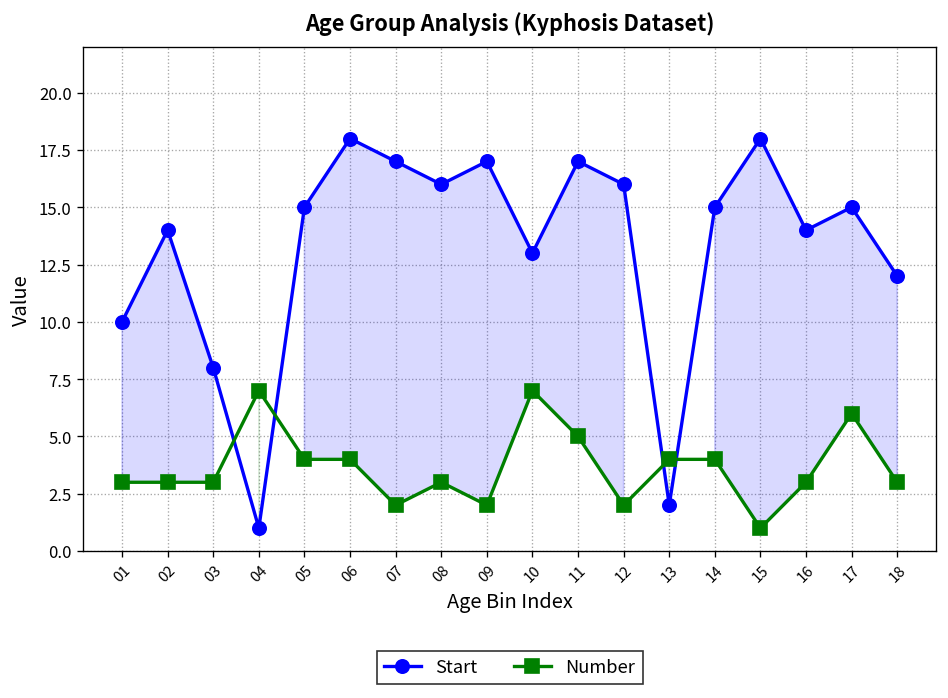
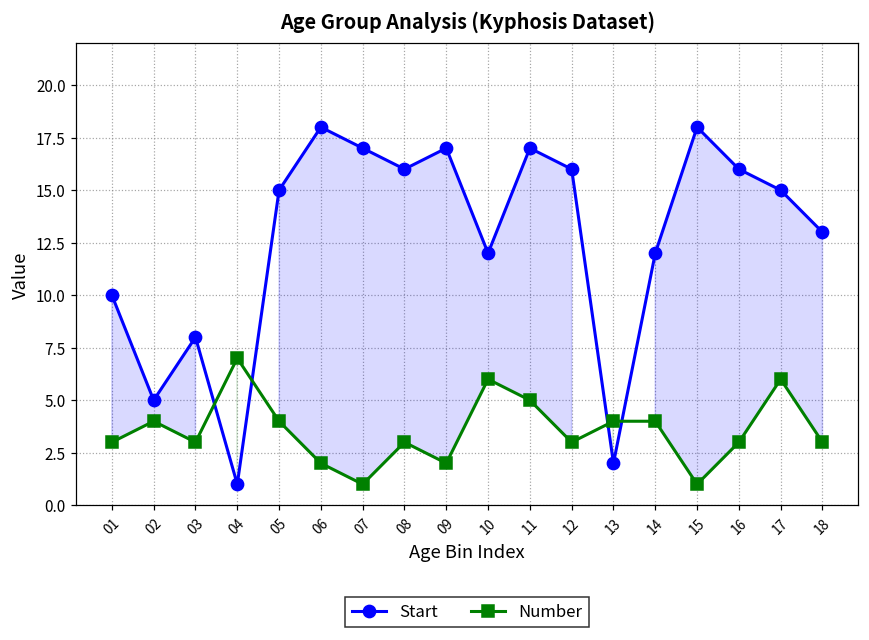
Start, 02: 14 -> 5
Number, 02: 3 -> 4
Number, 06: 4 -> 2
Number, 07: 2 -> 1
Start, 10: 13 -> 12
Number, 10: 7 -> 6
Number, 12: 2 -> 3
Start, 14: 15 -> 12
Start, 16: 14 -> 16
Start, 18: 12 -> 13
